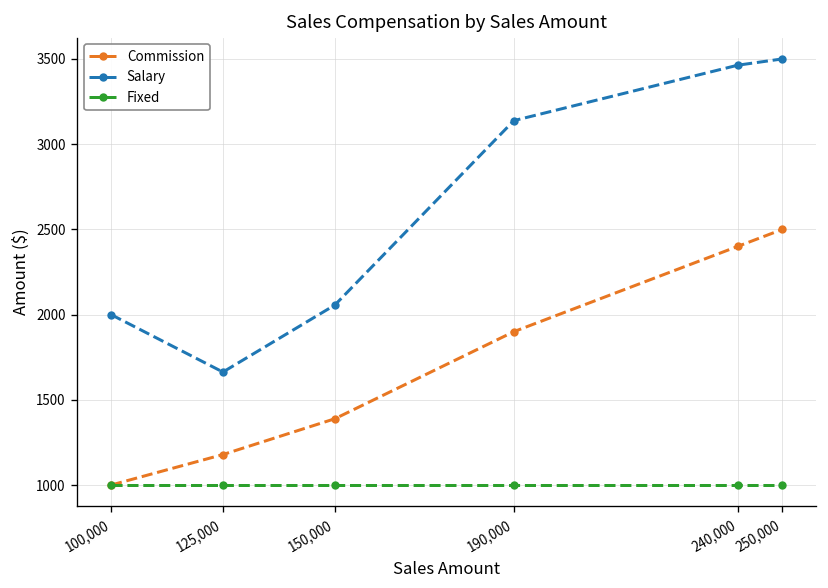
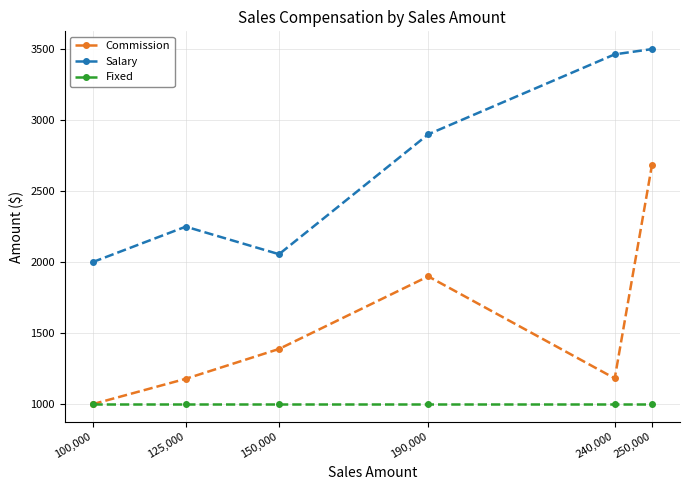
Salary, 125,000: 1660 -> 2250
Salary, 190,000: 3140 -> 2900
Commission, 240,000: 2400 -> 1180
Commission, 250,000: 2500 -> 2690
